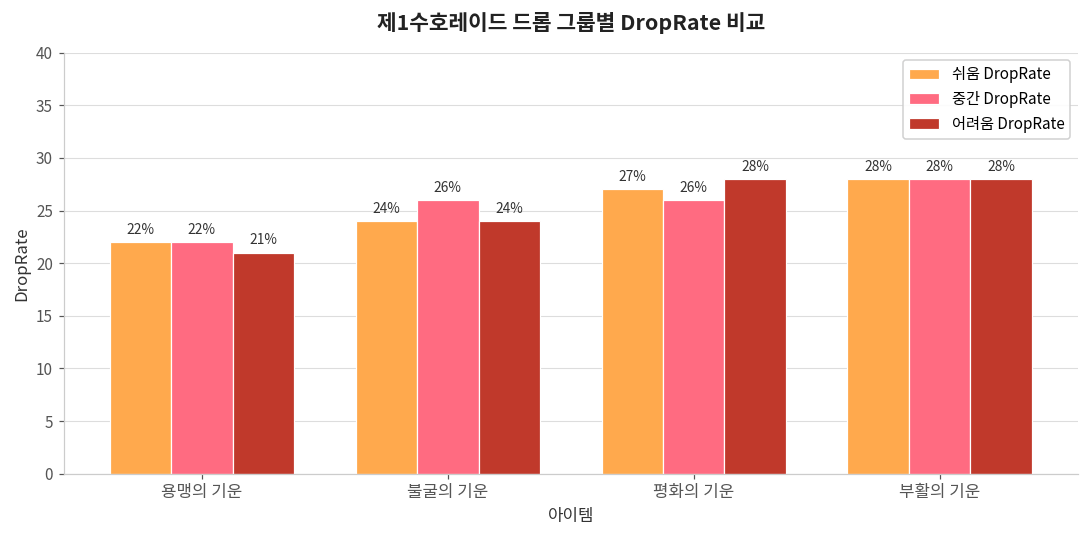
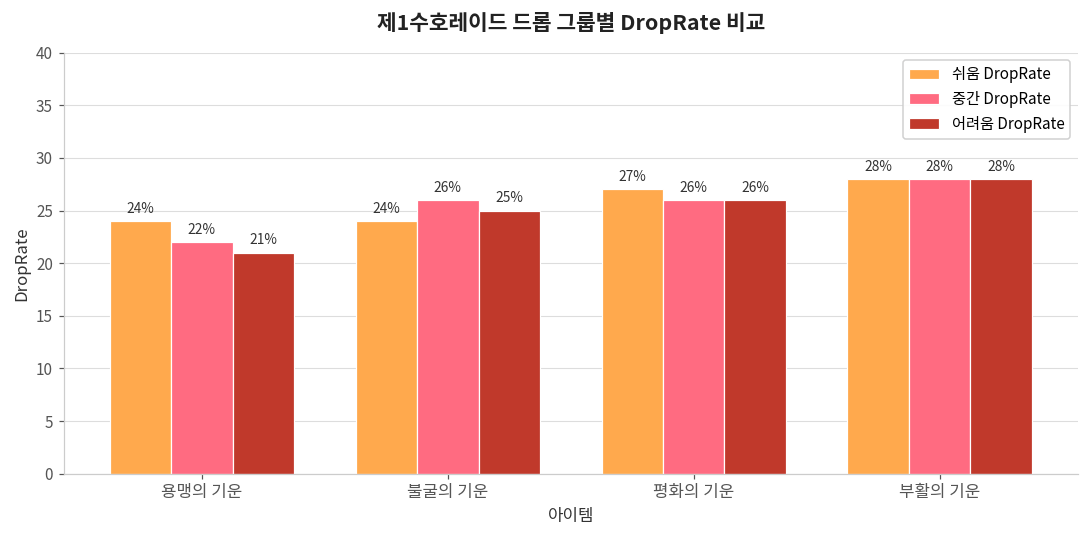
쉬움 DropRate, 용맹의 기운: 22% -> 24%
어려움 DropRate, 불굴의 기운: 24% -> 25%
어려움 DropRate, 평화의 기운: 28% -> 26%
